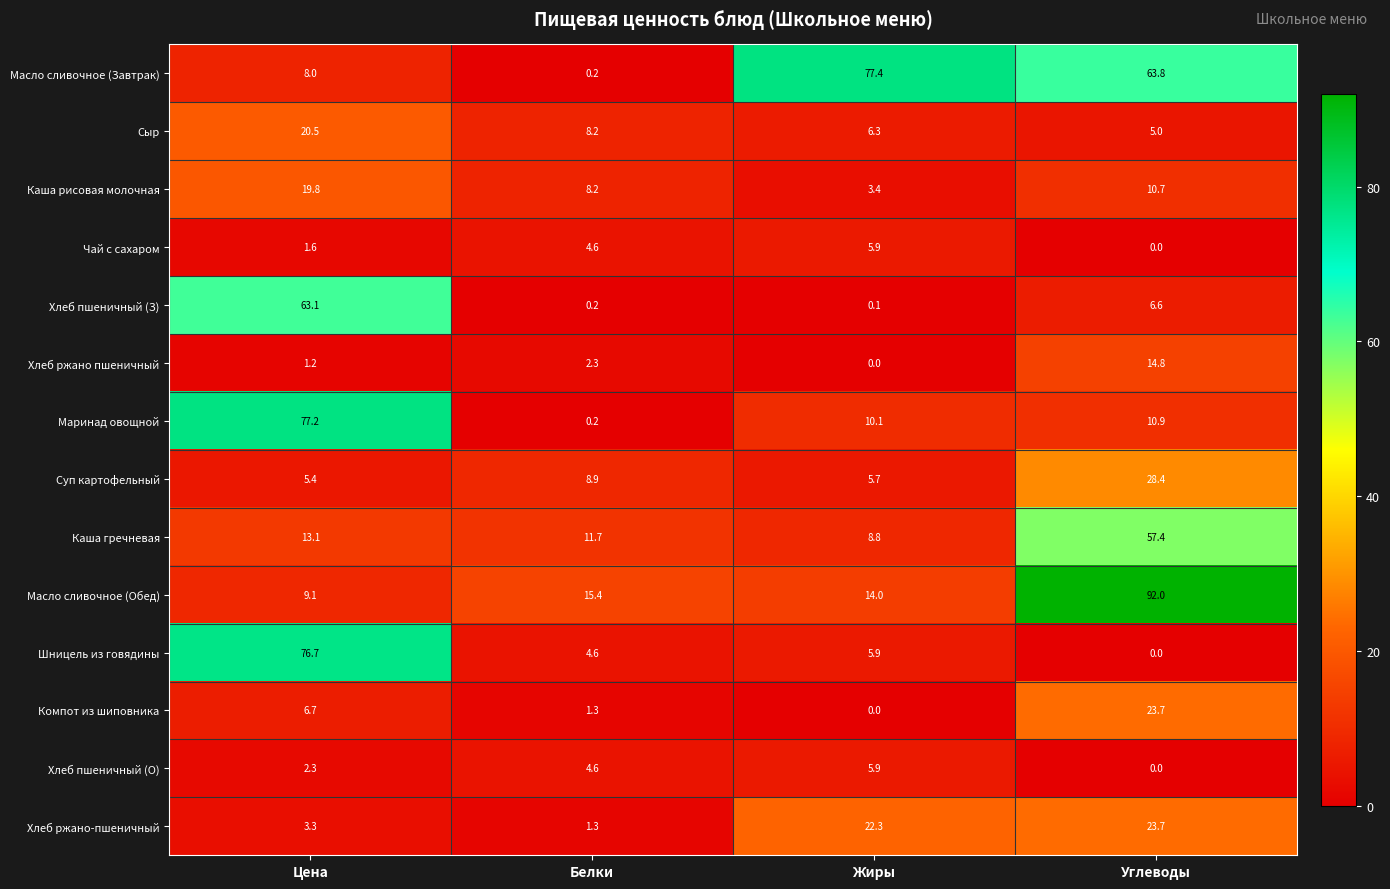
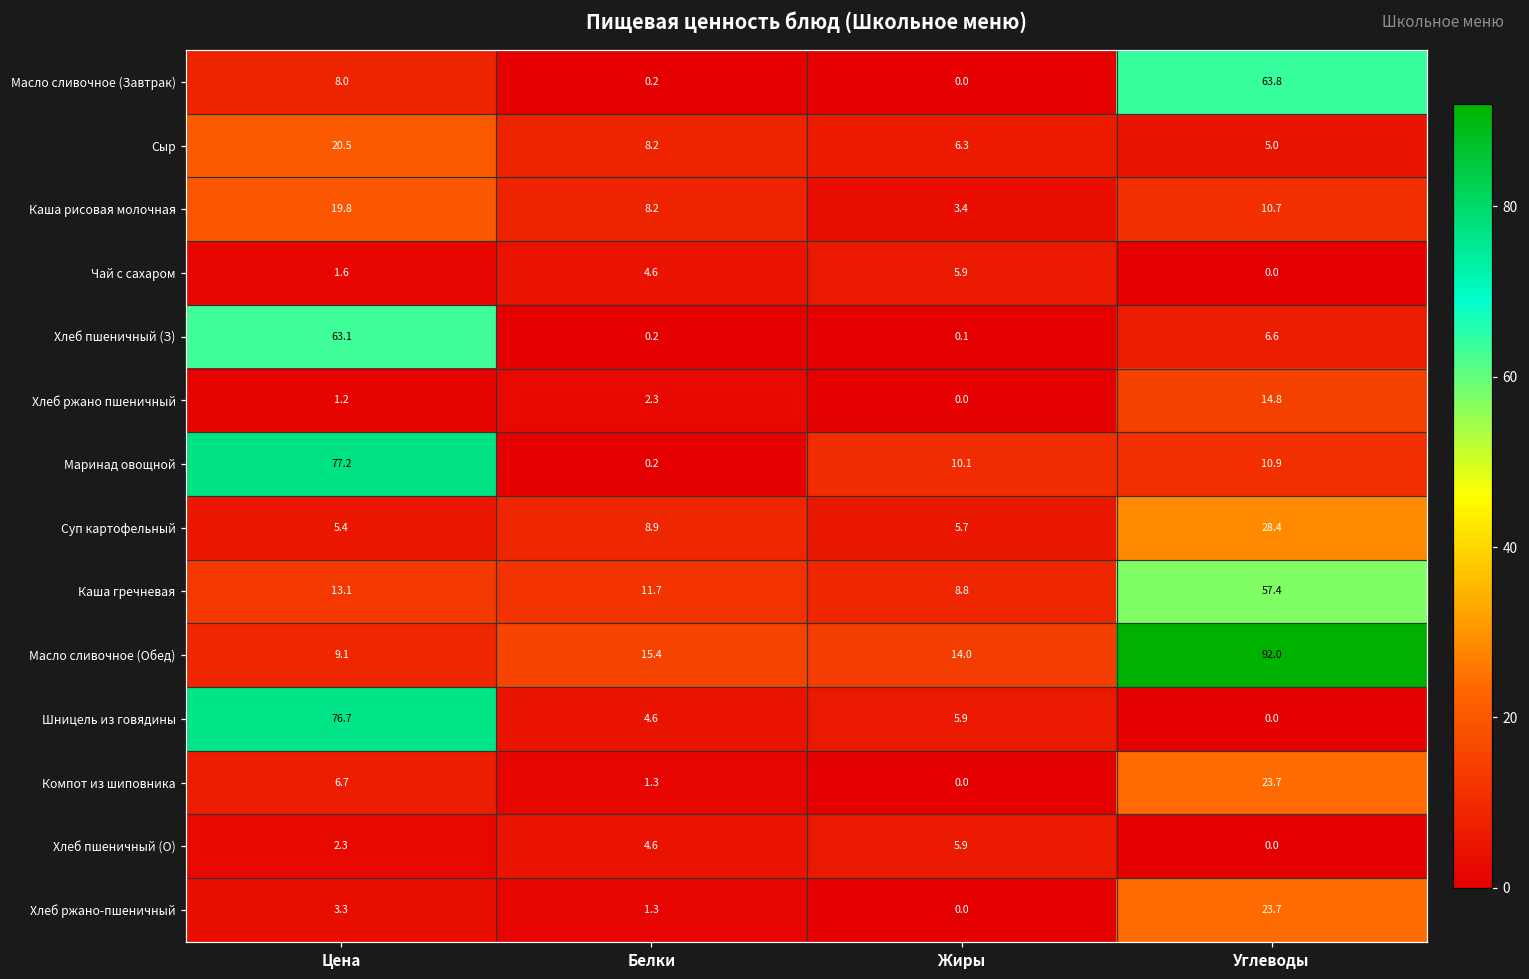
Масло сливочное (Завтрак), Жиры: 77.4 -> 0.0
Хлеб ржано-пшеничный, Жиры: 22.3 -> 0.0
